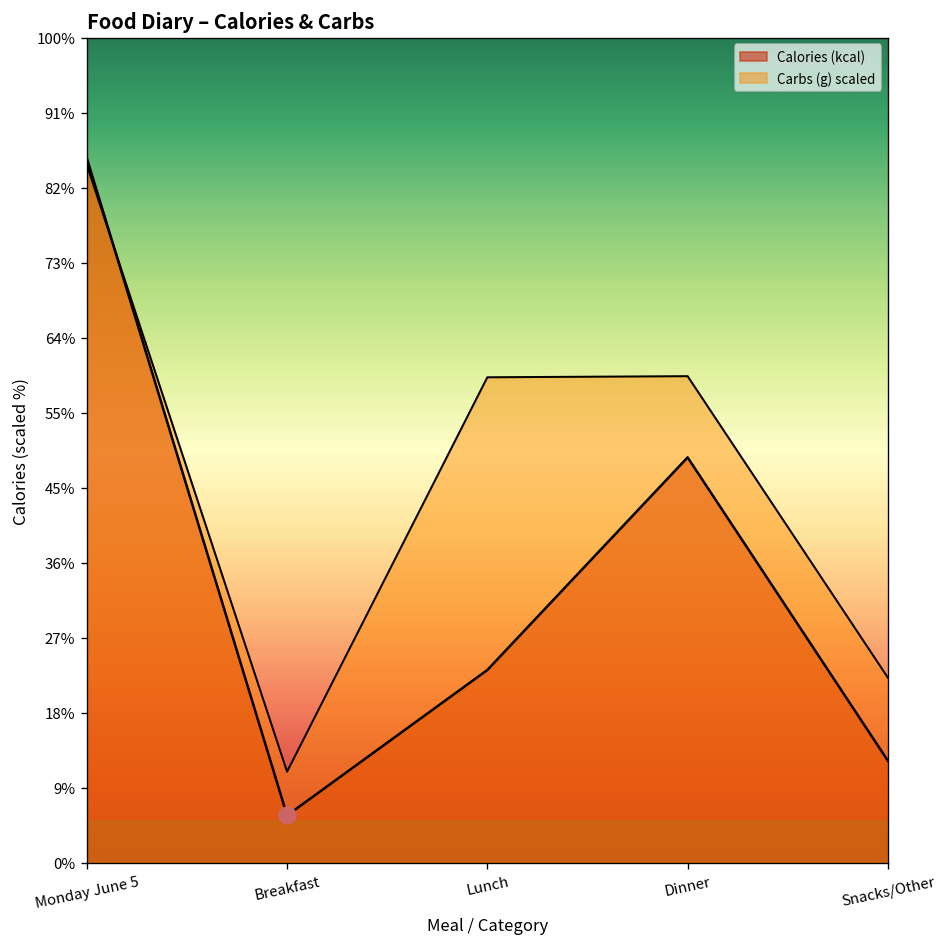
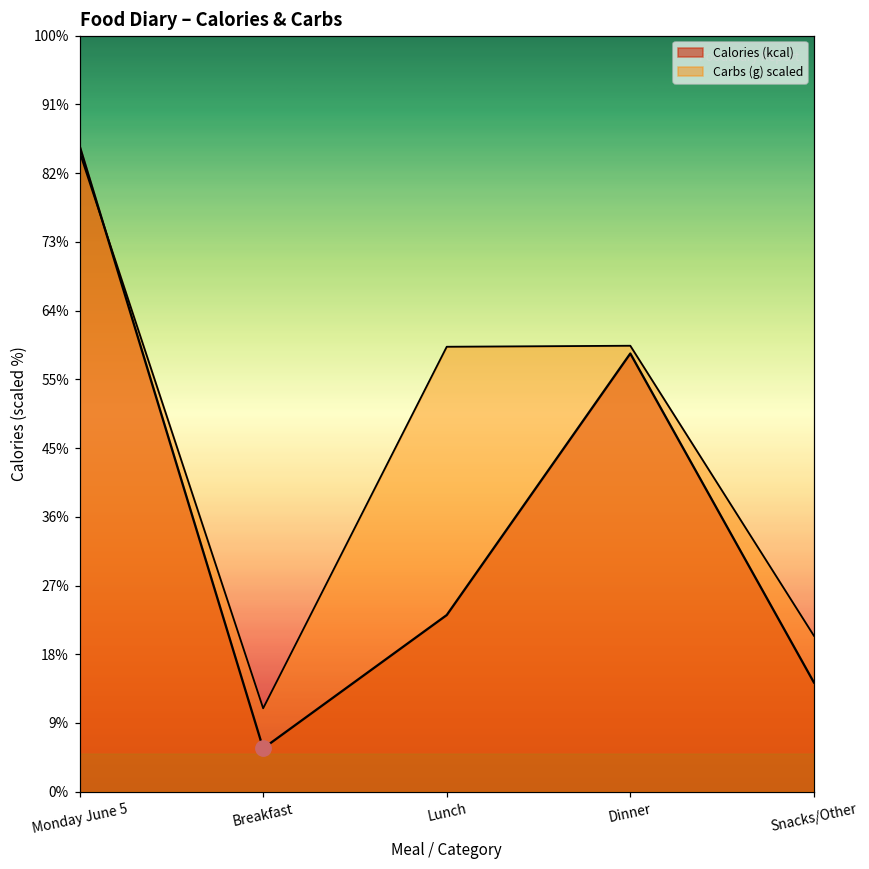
Calories (kcal), Dinner: 49% -> 58%
Calories (kcal), Snacks/Other: 12% -> 14%
Carbs (g) scaled, Snacks/Other: 22% -> 21%
